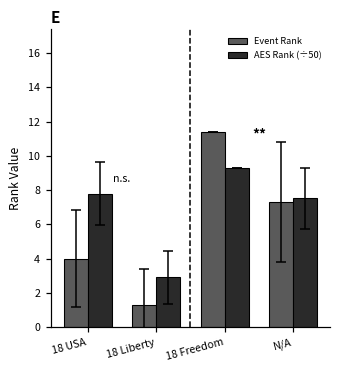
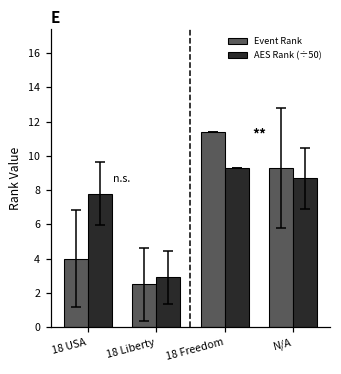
Event Rank, 18 Liberty: 1.3 -> 2.5
Event Rank, N/A: 7.3 -> 9.3
AES Rank (÷50), N/A: 7.5 -> 8.7
